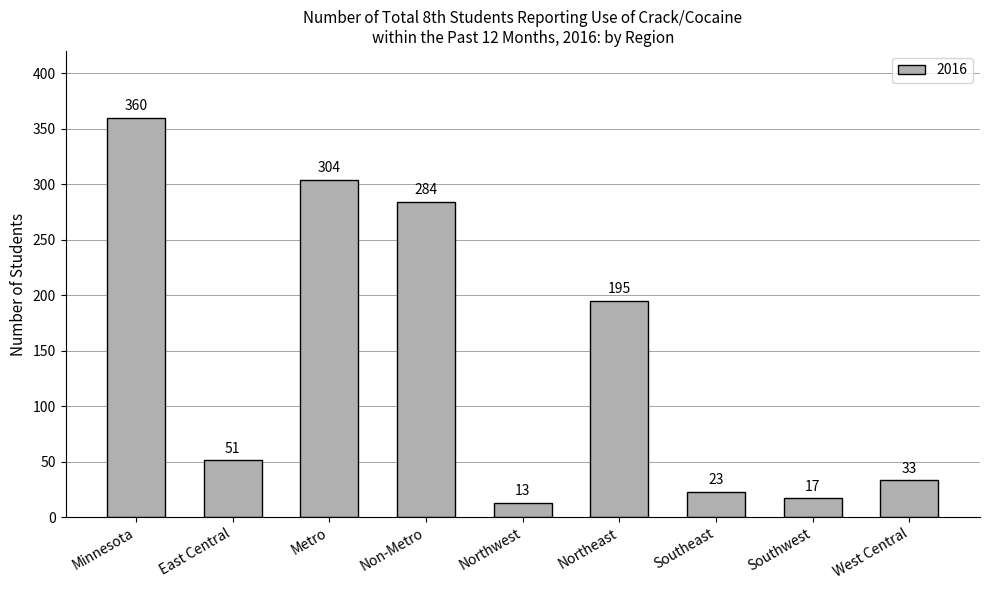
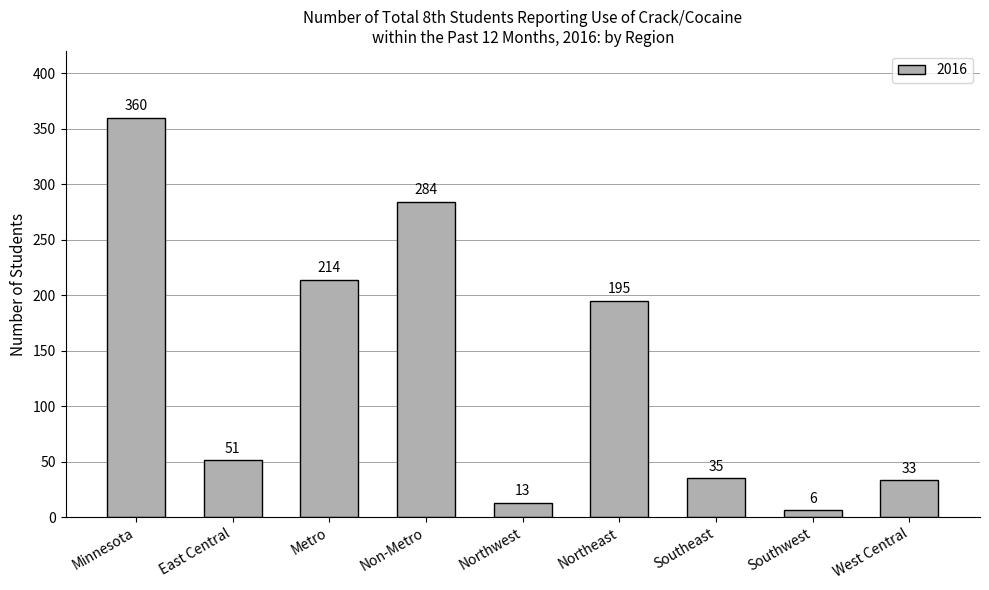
Metro: 304 -> 214
Southeast: 23 -> 35
Southwest: 17 -> 6
